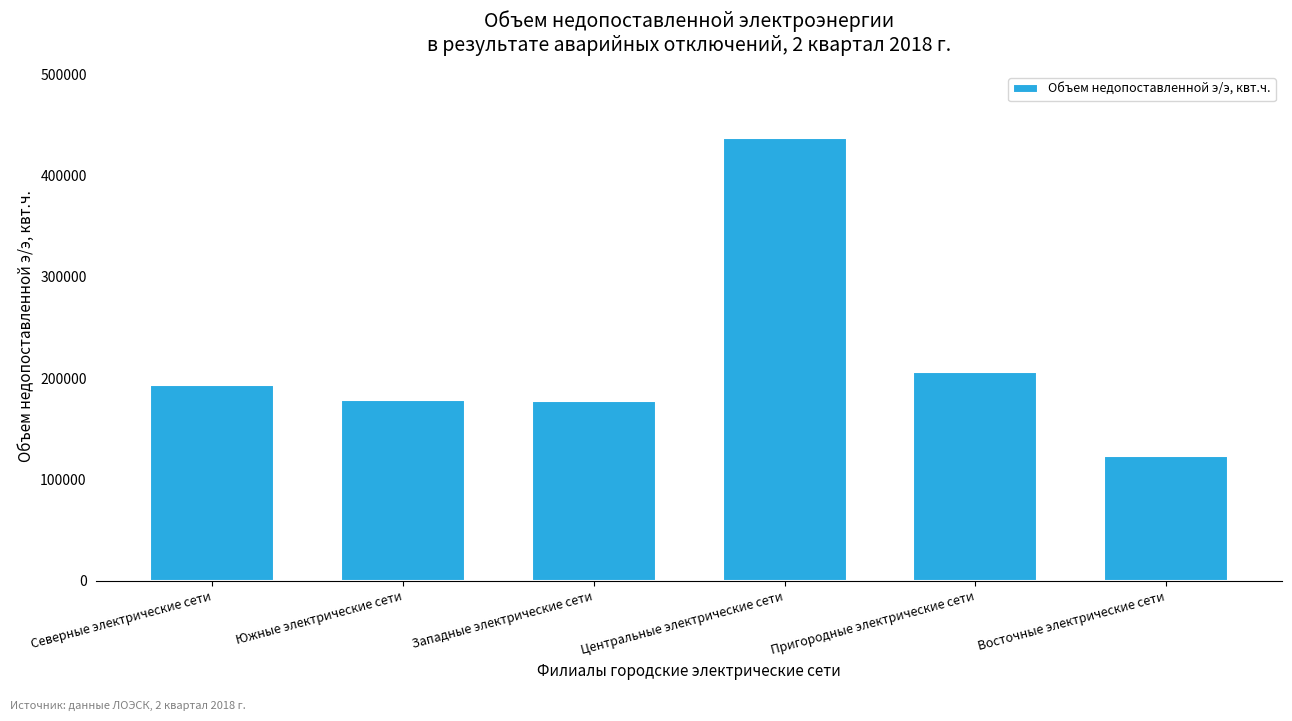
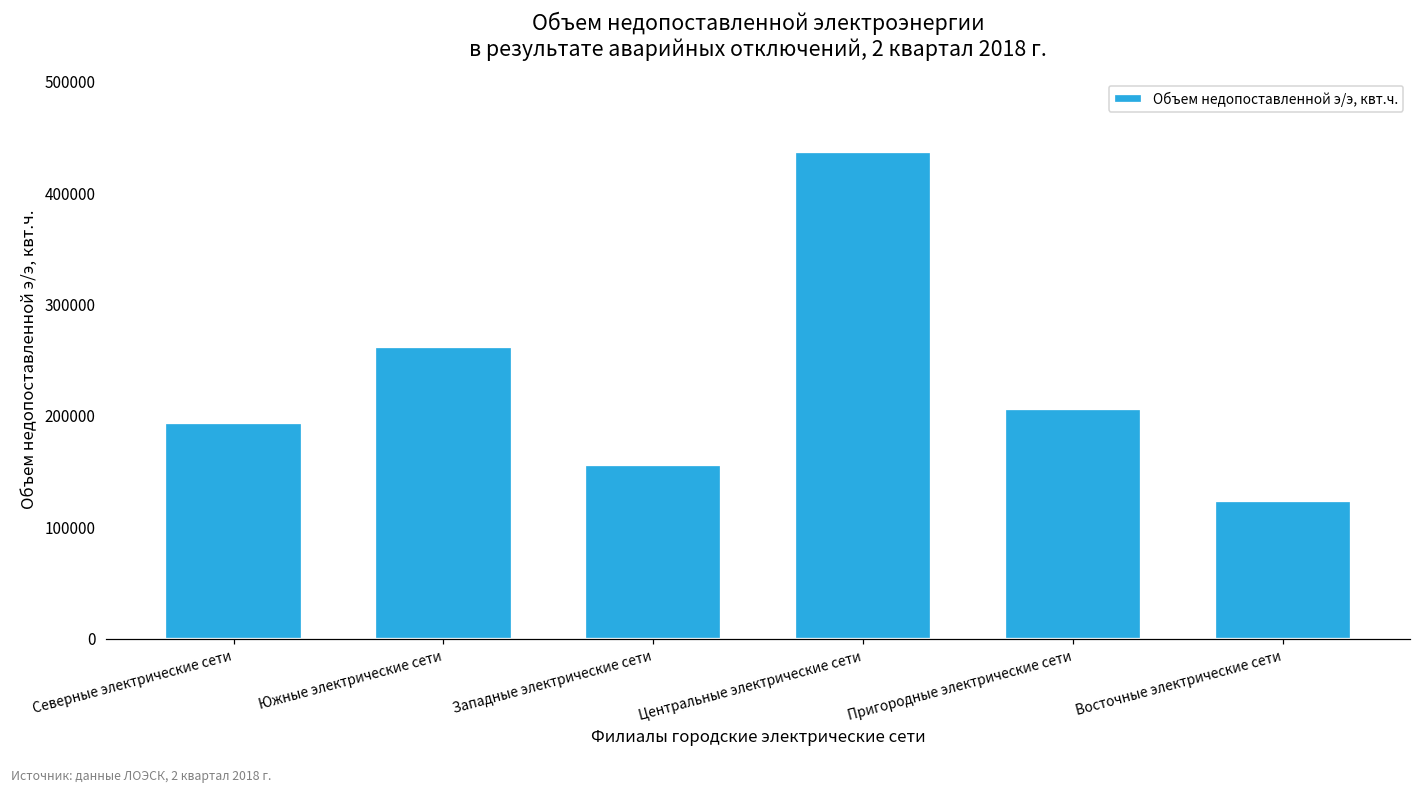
Южные электрические сети: 179000 -> 261000
Западные электрические сети: 178000 -> 156000
